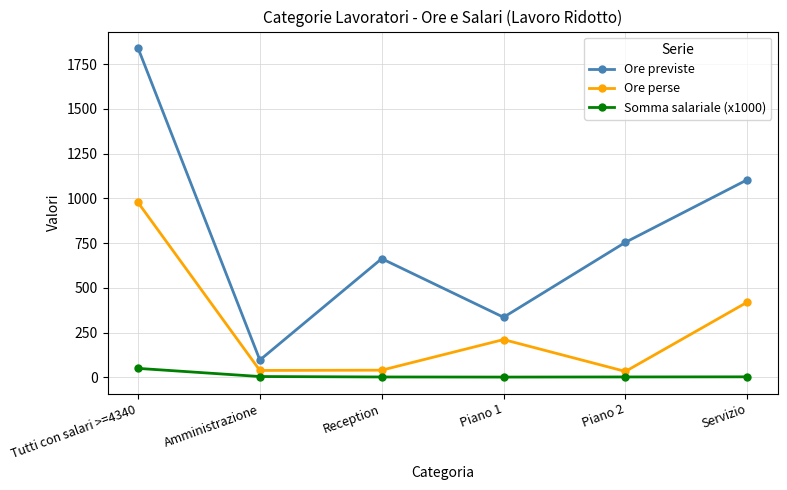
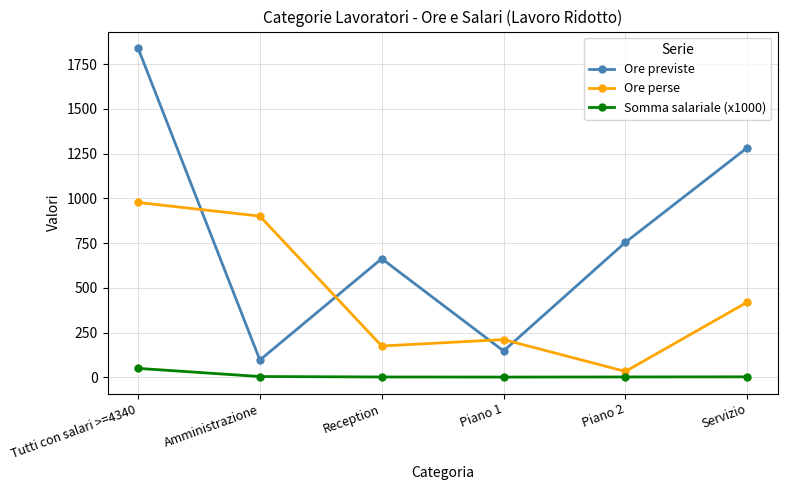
Ore perse, Amministrazione: 40 -> 900
Ore perse, Reception: 40 -> 180
Ore previste, Piano 1: 340 -> 150
Ore previste, Servizio: 1100 -> 1280
